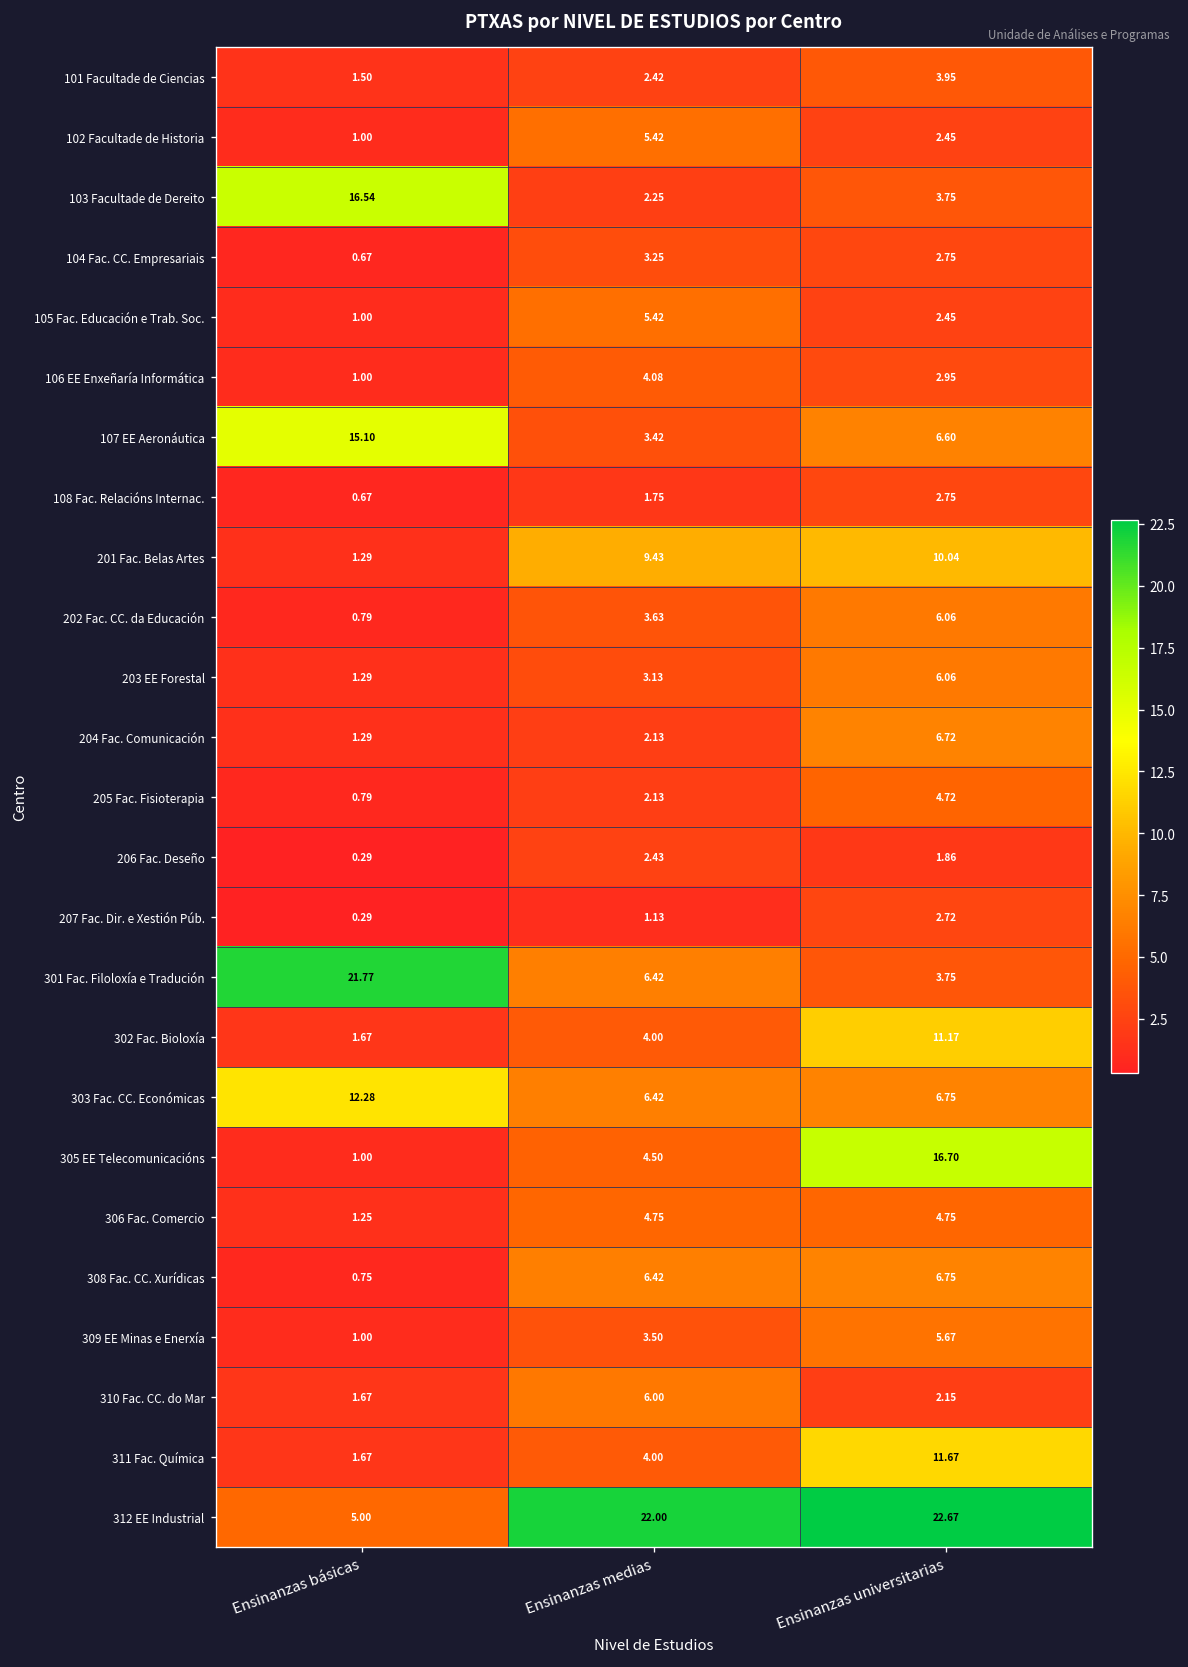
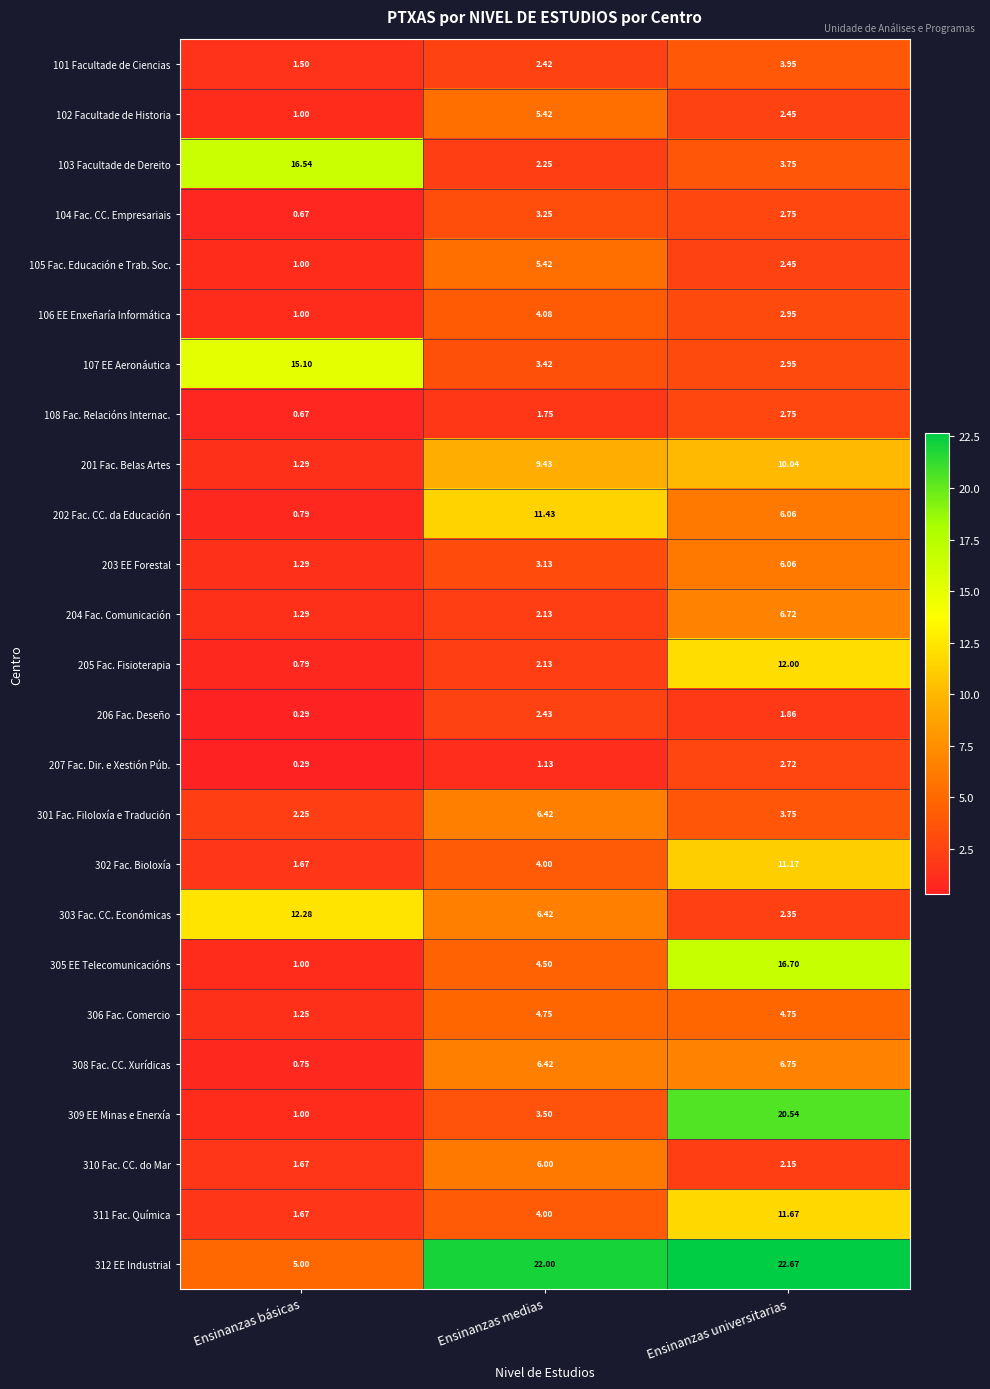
107 EE Aeronáutica, Ensinanzas universitarias: 6.60 -> 2.95
202 Fac. CC. da Educación, Ensinanzas medias: 3.63 -> 11.43
205 Fac. Fisioterapia, Ensinanzas universitarias: 4.72 -> 12.00
301 Fac. Filoloxía e Tradución, Ensinanzas básicas: 21.77 -> 2.25
303 Fac. CC. Económicas, Ensinanzas universitarias: 6.75 -> 2.35
309 EE Minas e Enerxía, Ensinanzas universitarias: 5.67 -> 20.54
